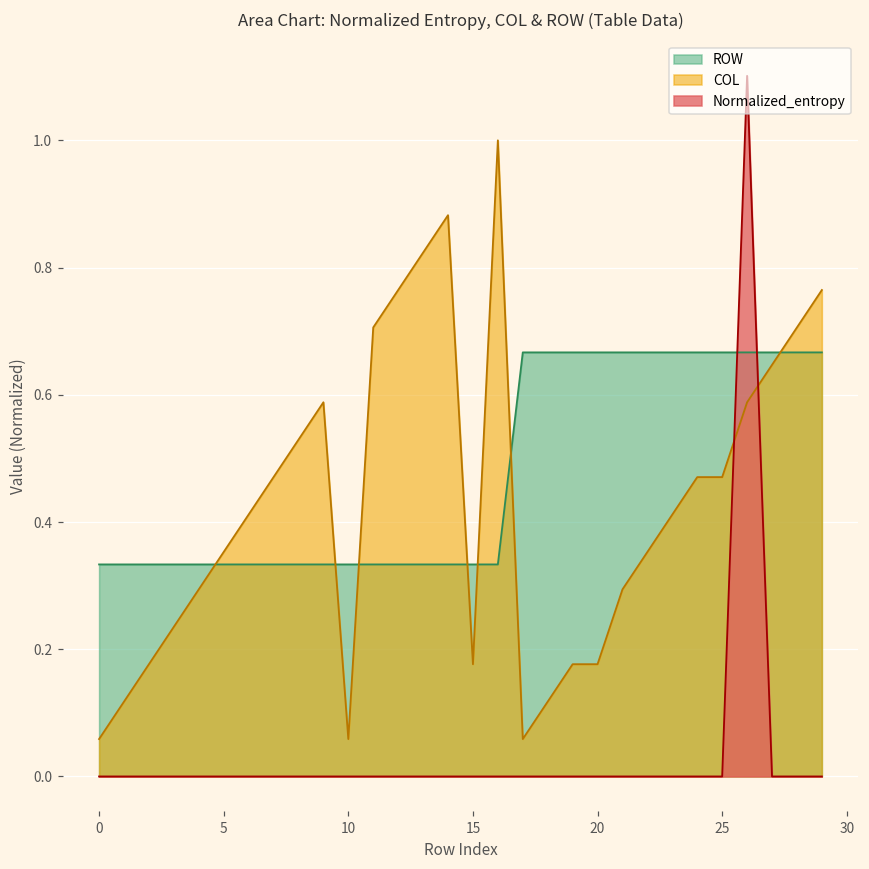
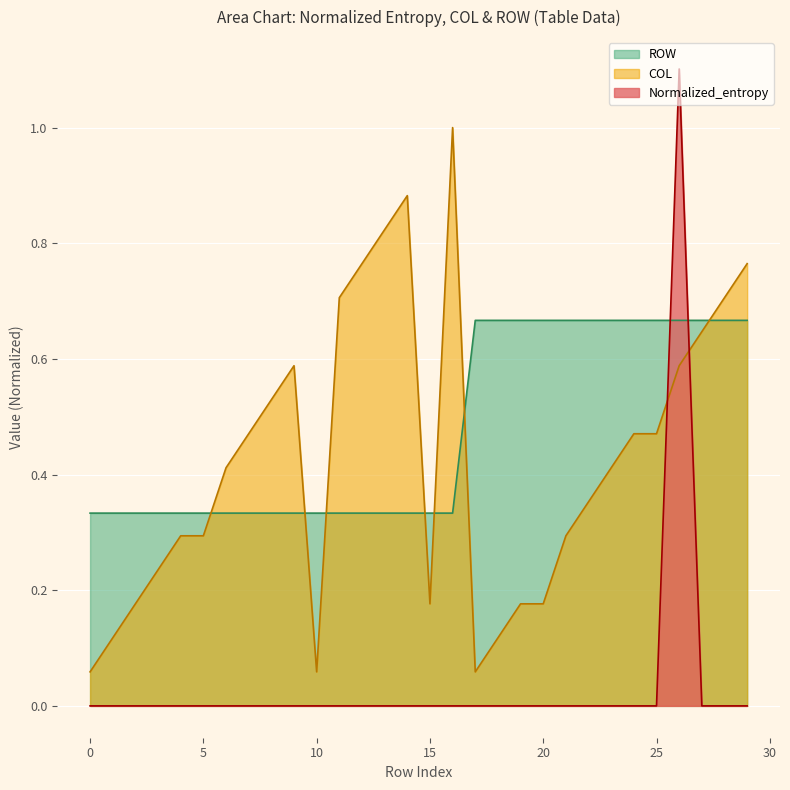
COL, 5: 0.35 -> 0.29
